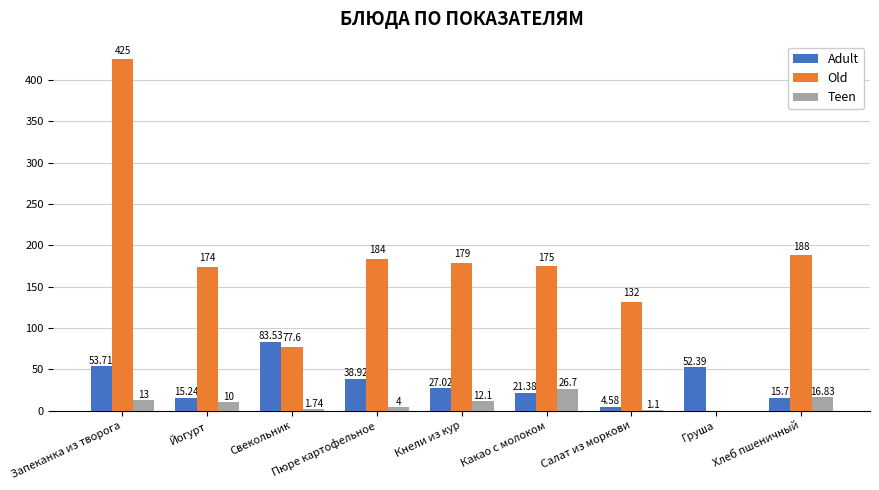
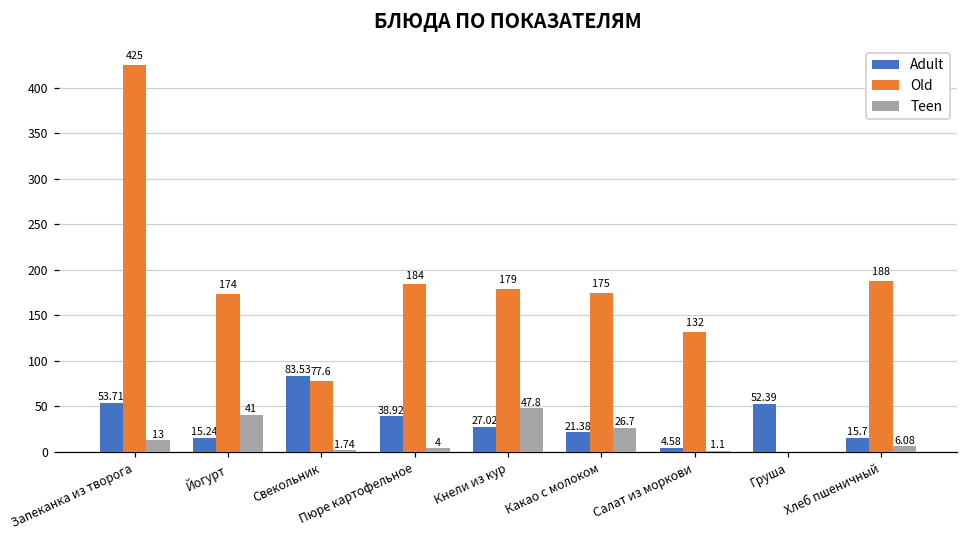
Teen, Йогурт: 10 -> 41
Teen, Кнели из кур: 12.1 -> 47.8
Teen, Хлеб пшеничный: 16.83 -> 6.08
